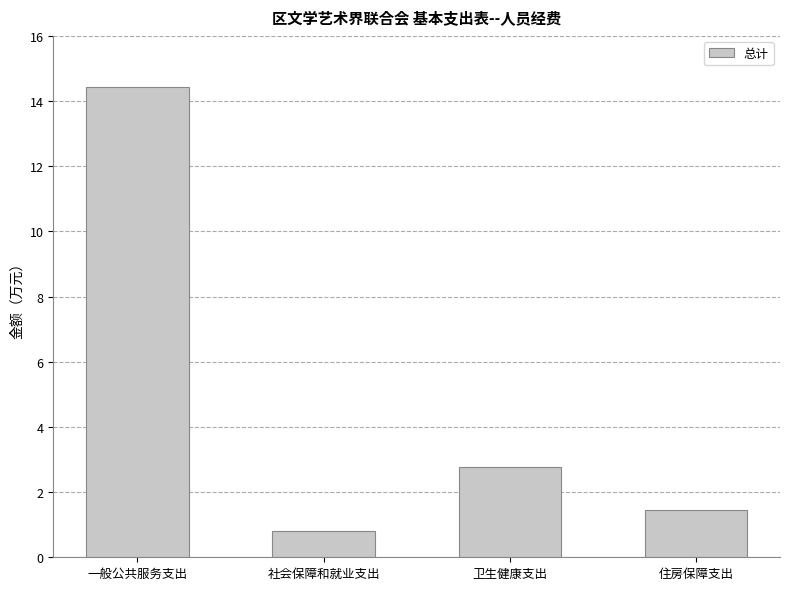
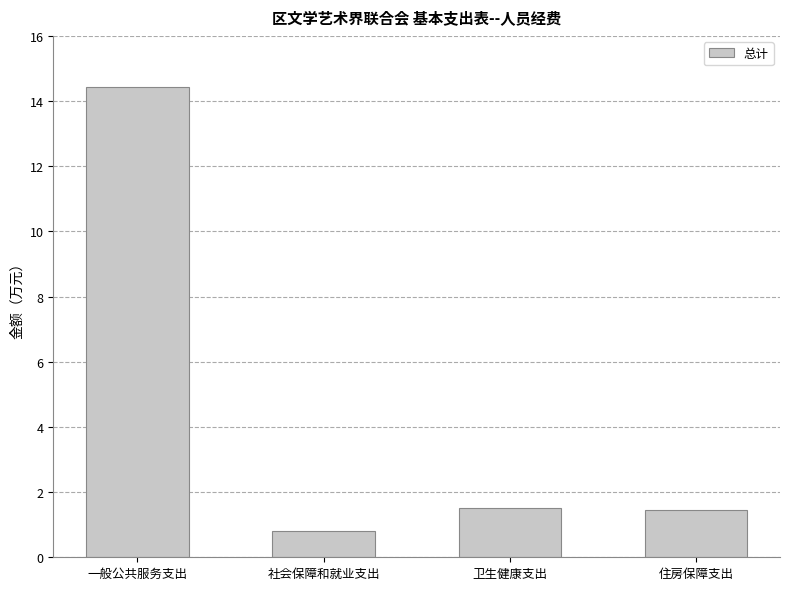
卫生健康支出: 2.8 -> 1.5
